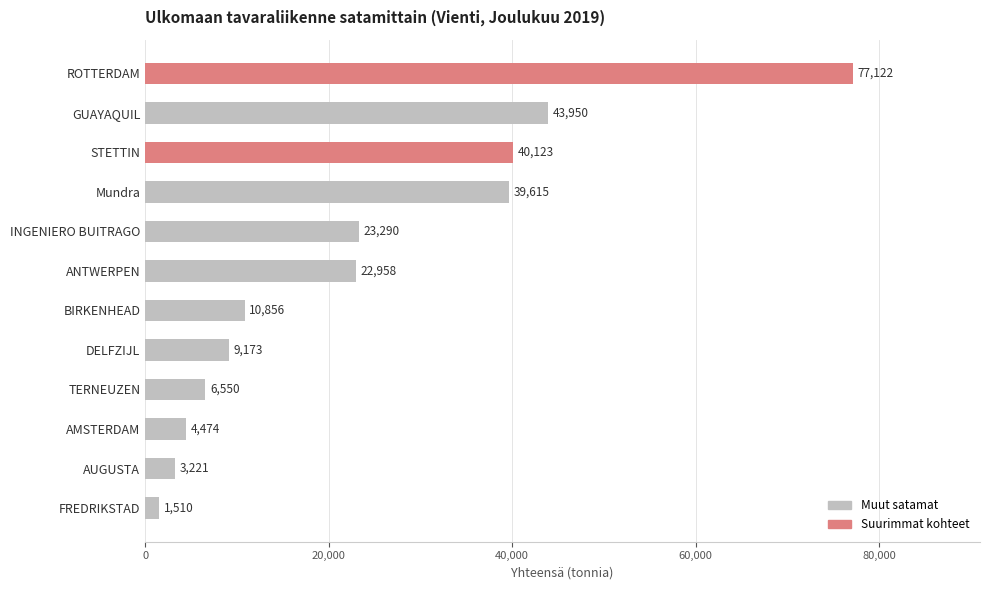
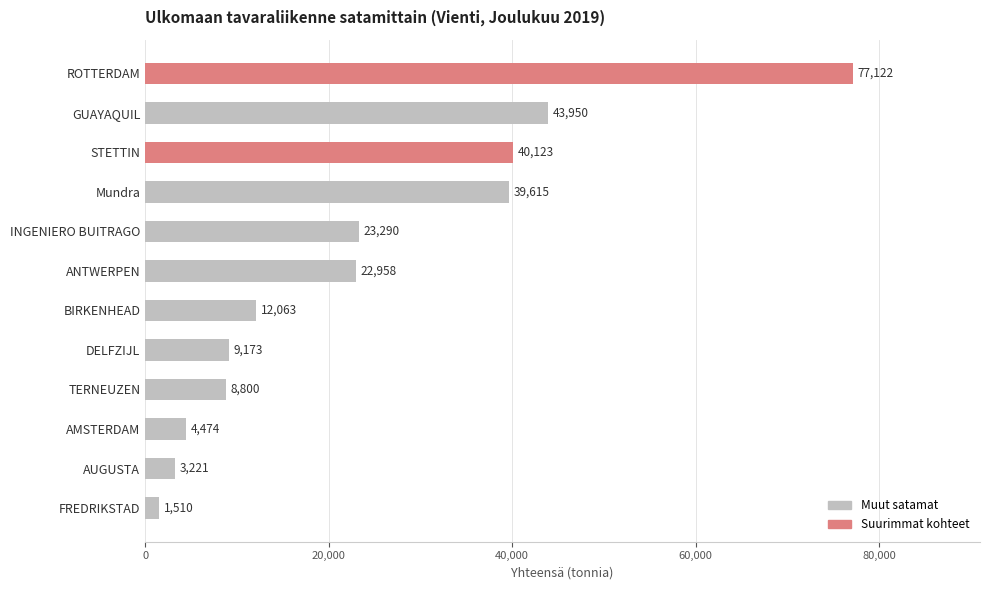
BIRKENHEAD: 10,856 -> 12,063
TERNEUZEN: 6,550 -> 8,800
